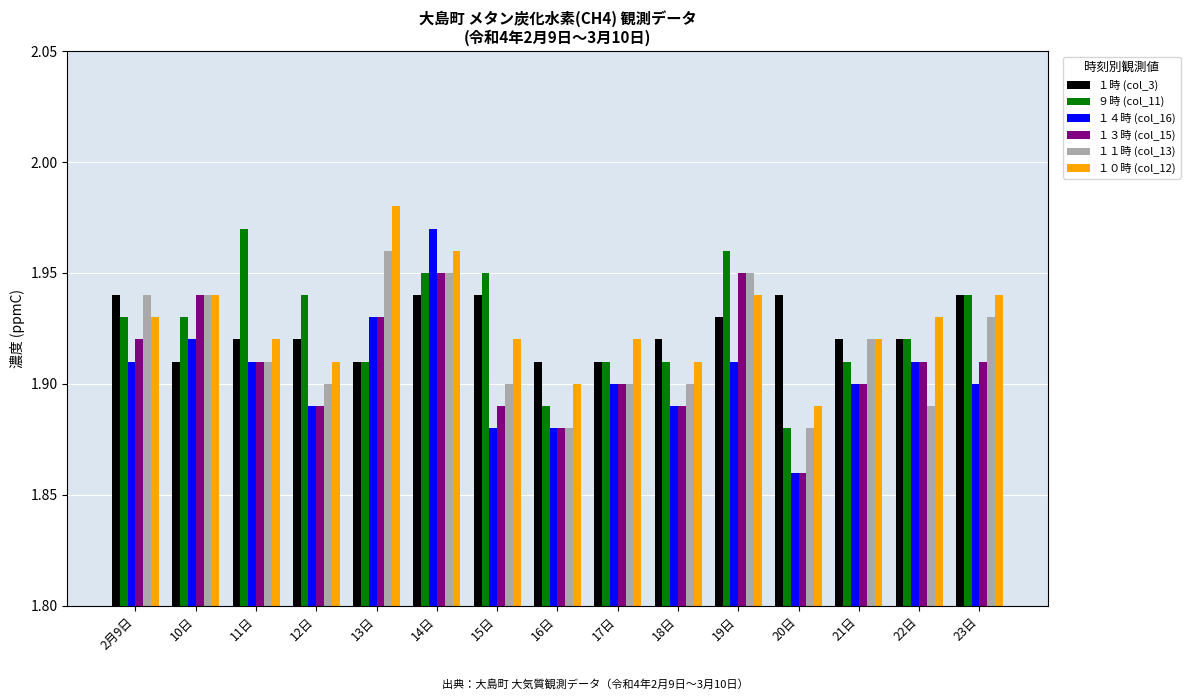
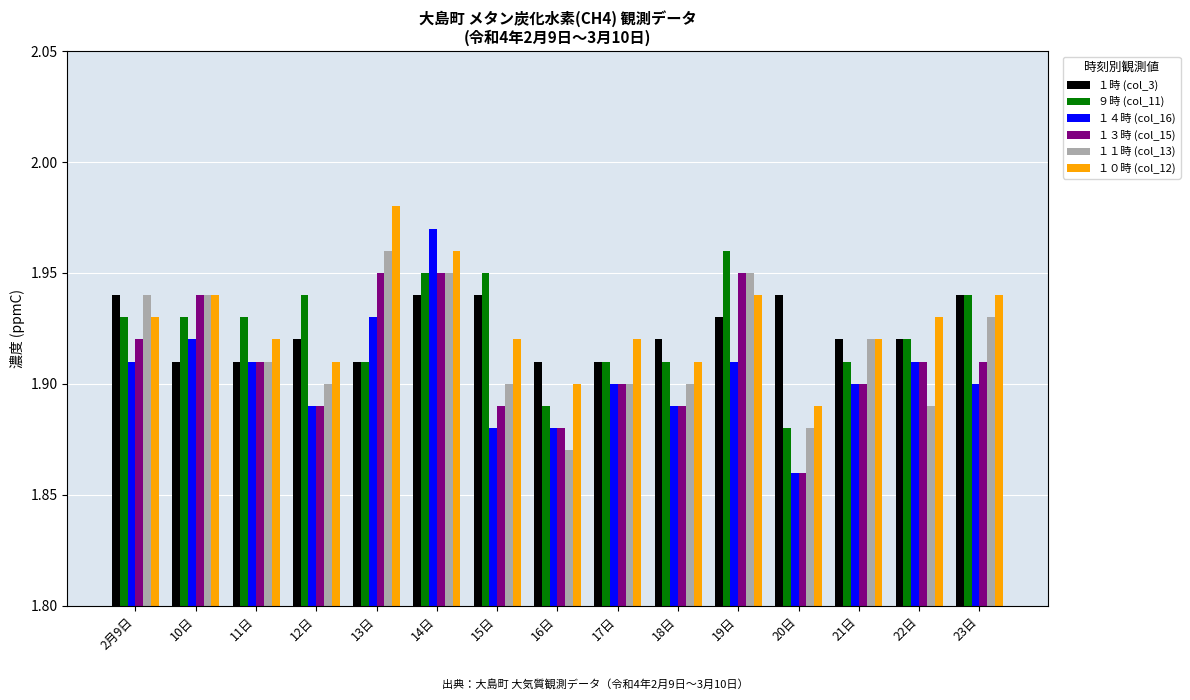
１時 (col_3), 11日: 1.92 -> 1.91
９時 (col_11), 11日: 1.97 -> 1.93
１３時 (col_15), 13日: 1.93 -> 1.95
１１時 (col_13), 16日: 1.88 -> 1.87
